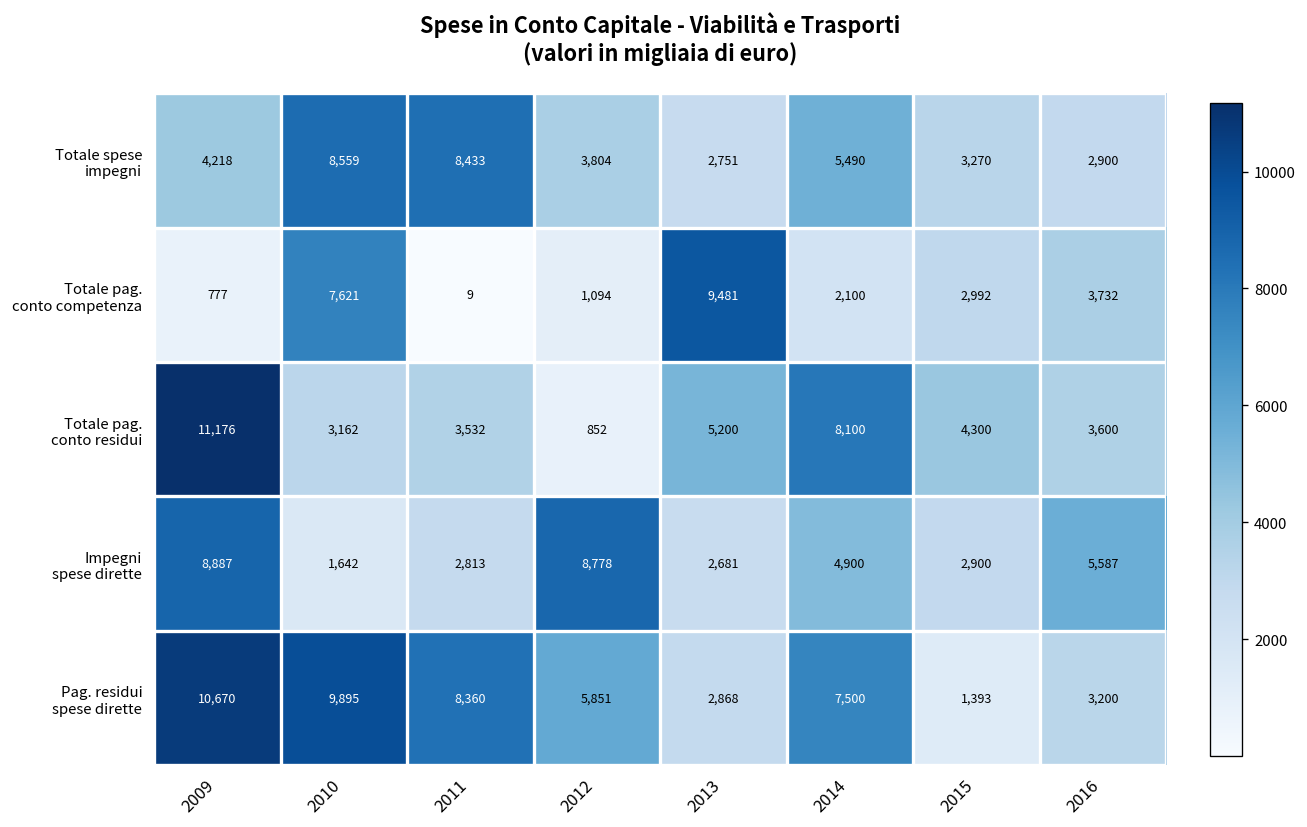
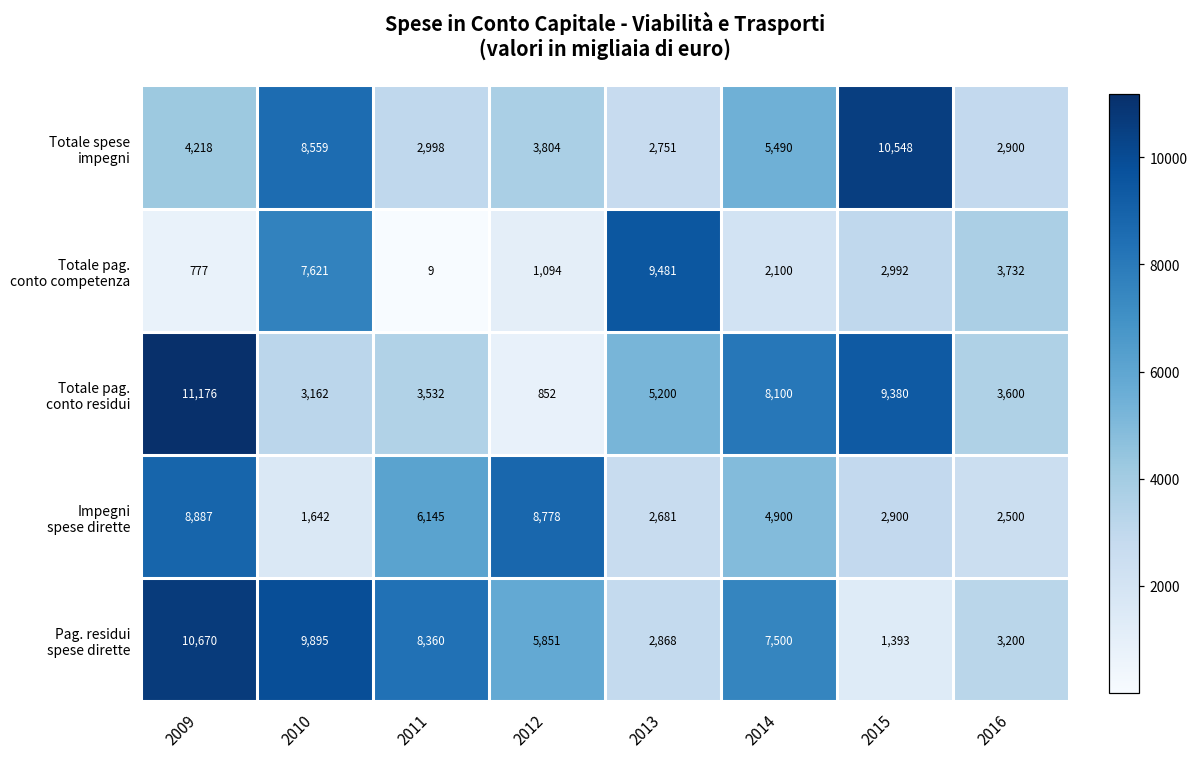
Totale spese impegni, 2011: 8,433 -> 2,998
Totale spese impegni, 2015: 3,270 -> 10,548
Totale pag. conto residui, 2015: 4,300 -> 9,380
Impegni spese dirette, 2011: 2,813 -> 6,145
Impegni spese dirette, 2016: 5,587 -> 2,500
